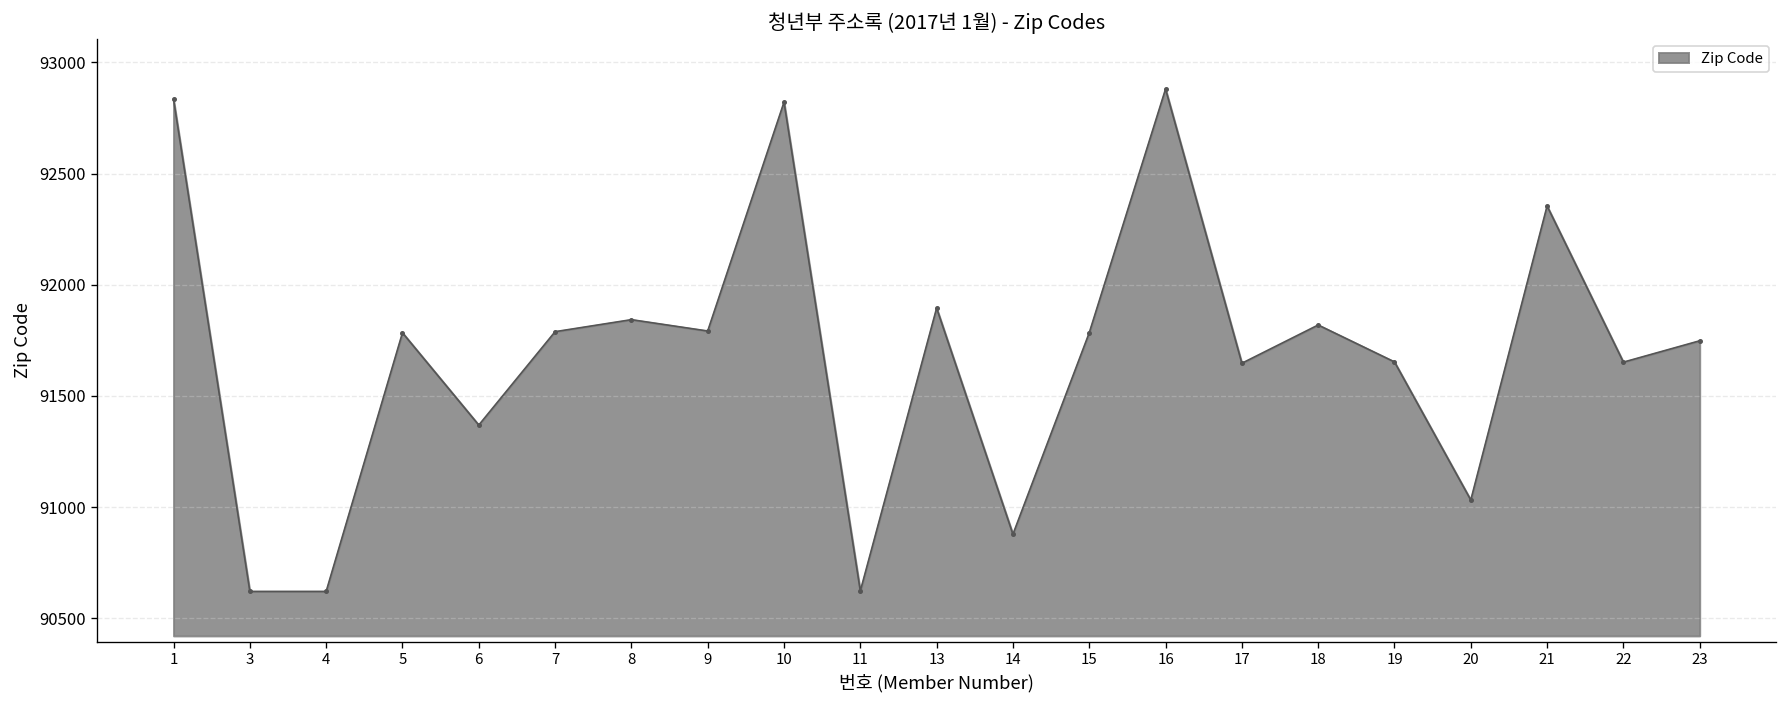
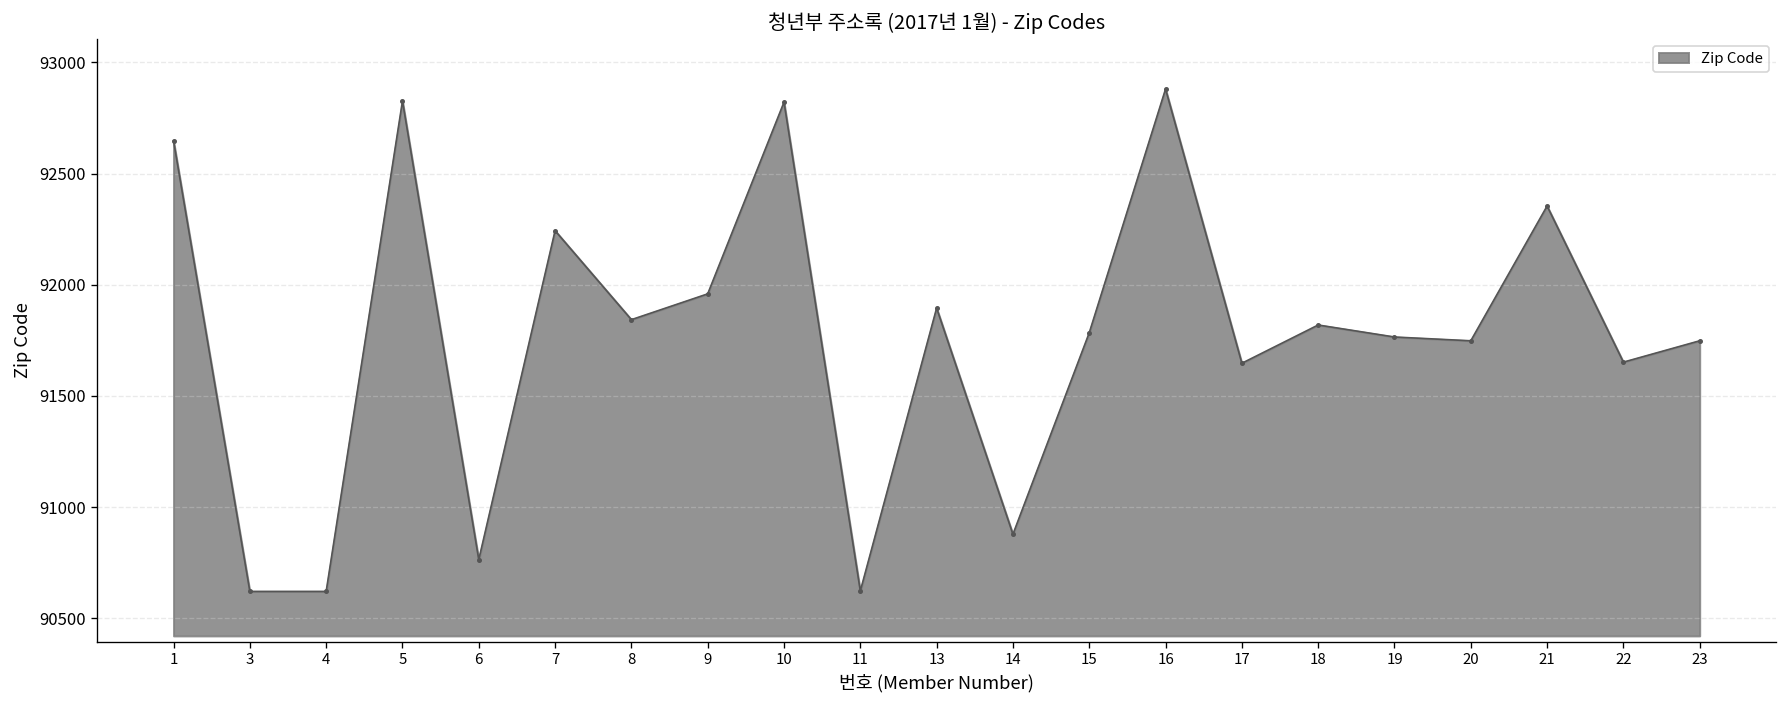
1: 92830 -> 92650
5: 91780 -> 92830
6: 91370 -> 90760
7: 91790 -> 92240
9: 91790 -> 91960
19: 91650 -> 91770
20: 91030 -> 91750
